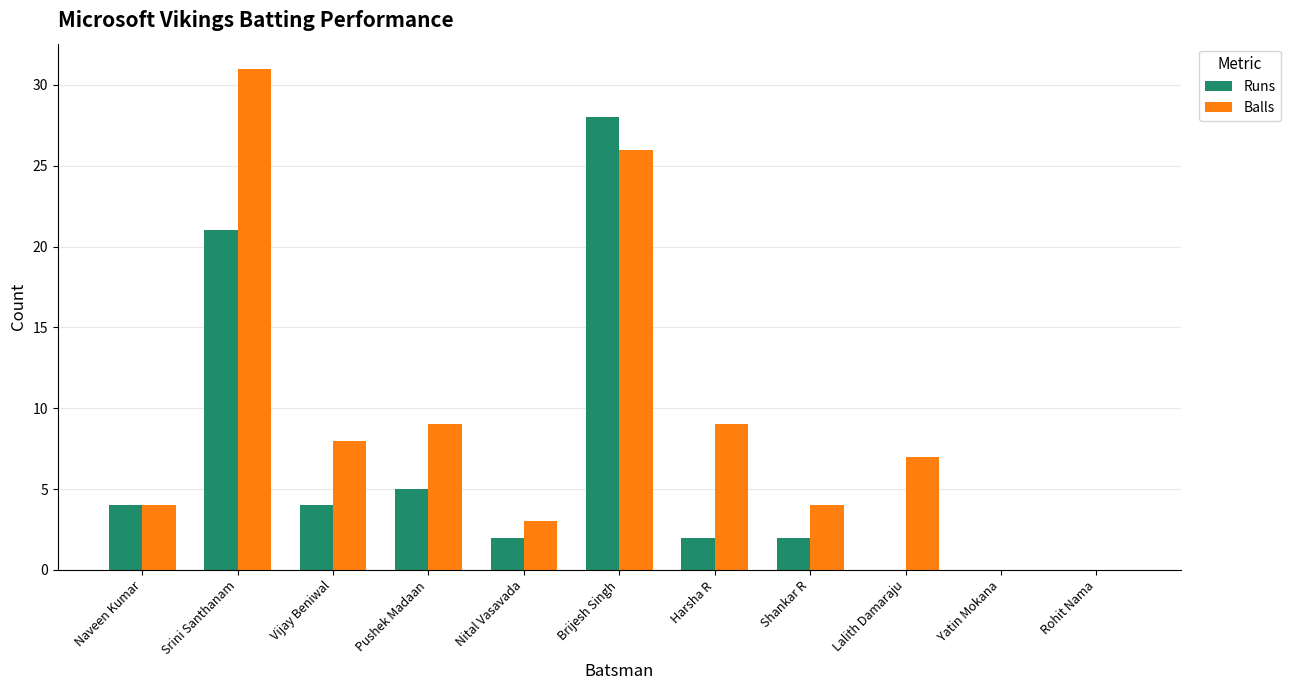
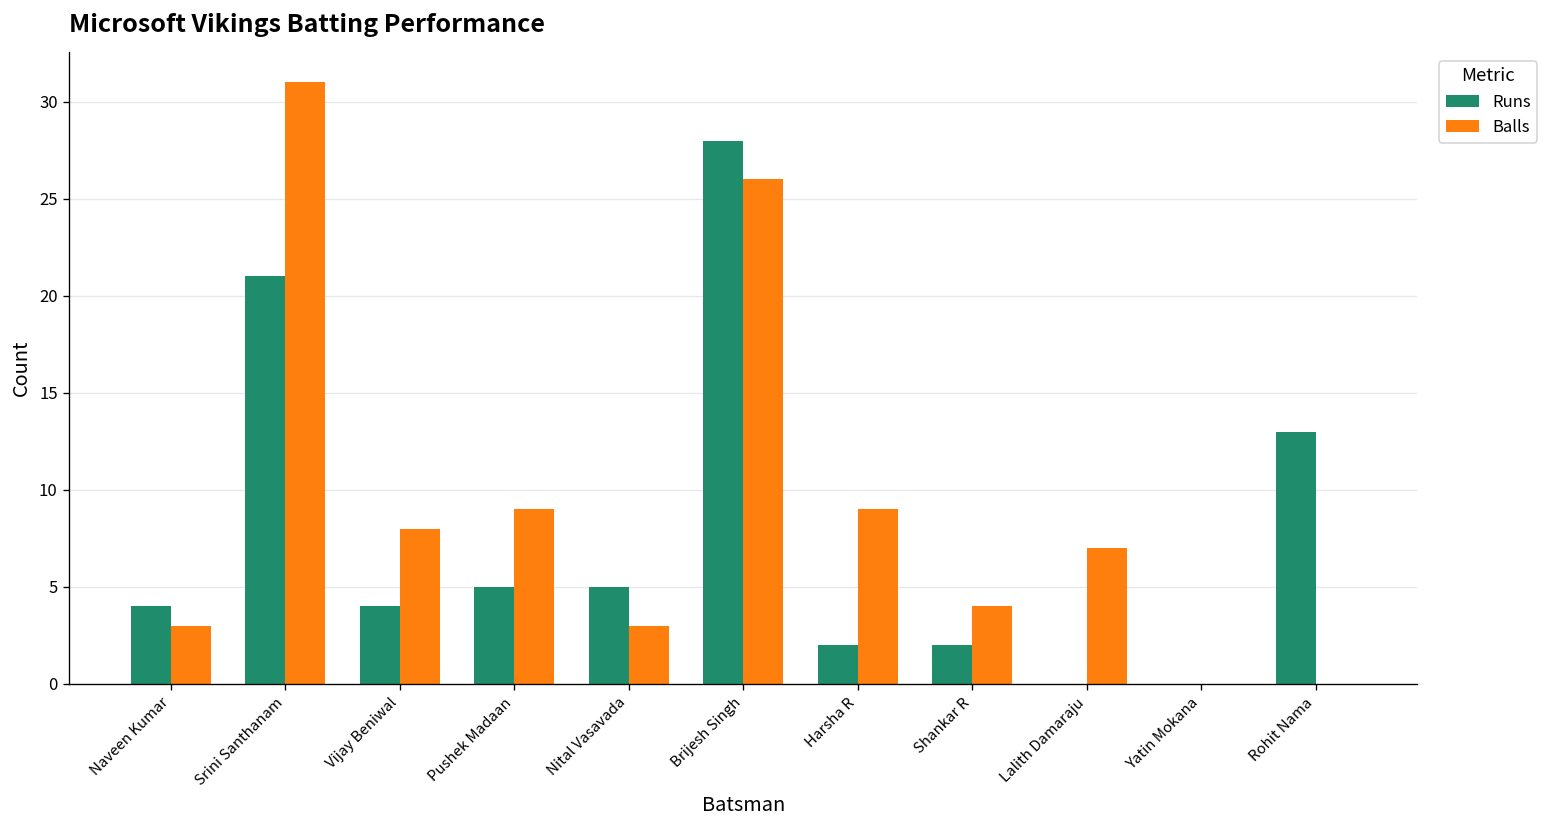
Balls, Naveen Kumar: 4 -> 3
Runs, Nital Vasavada: 2 -> 5
Runs, Rohit Nama: 0 -> 13
